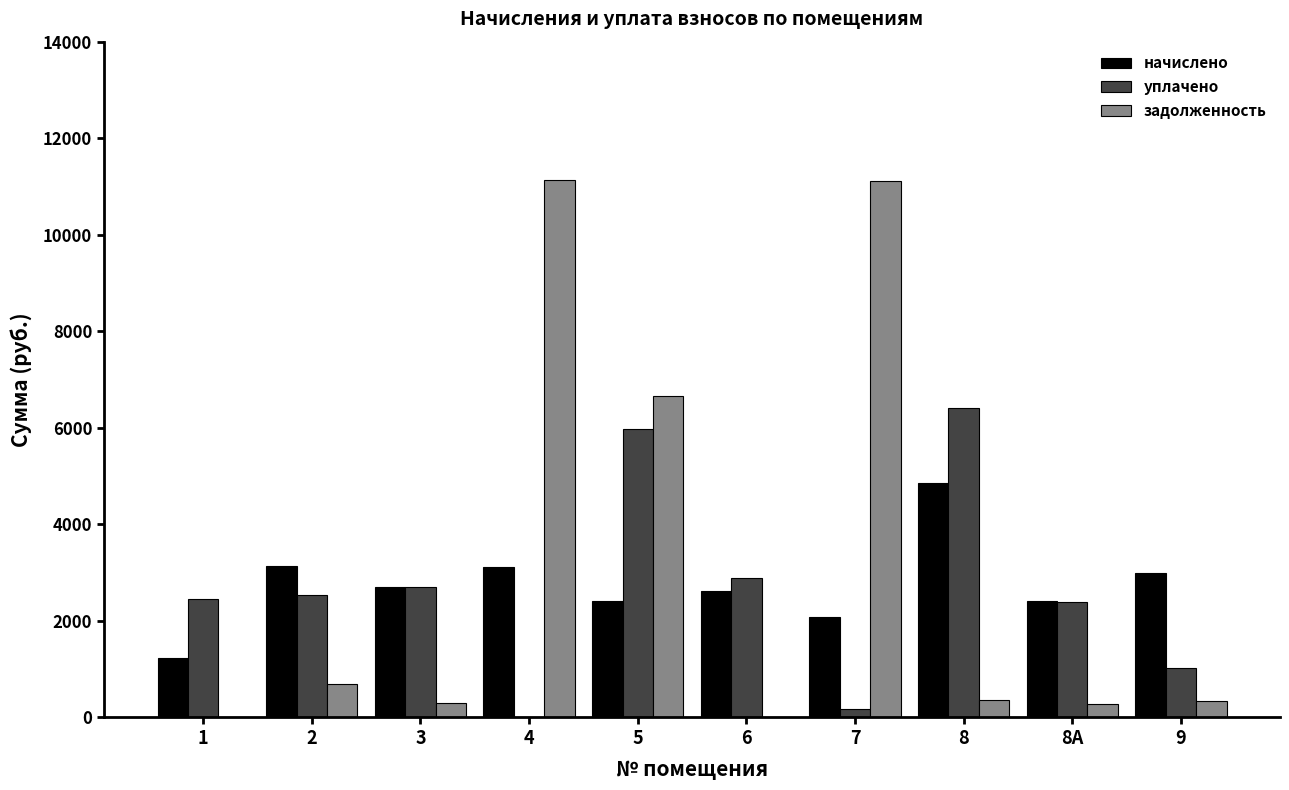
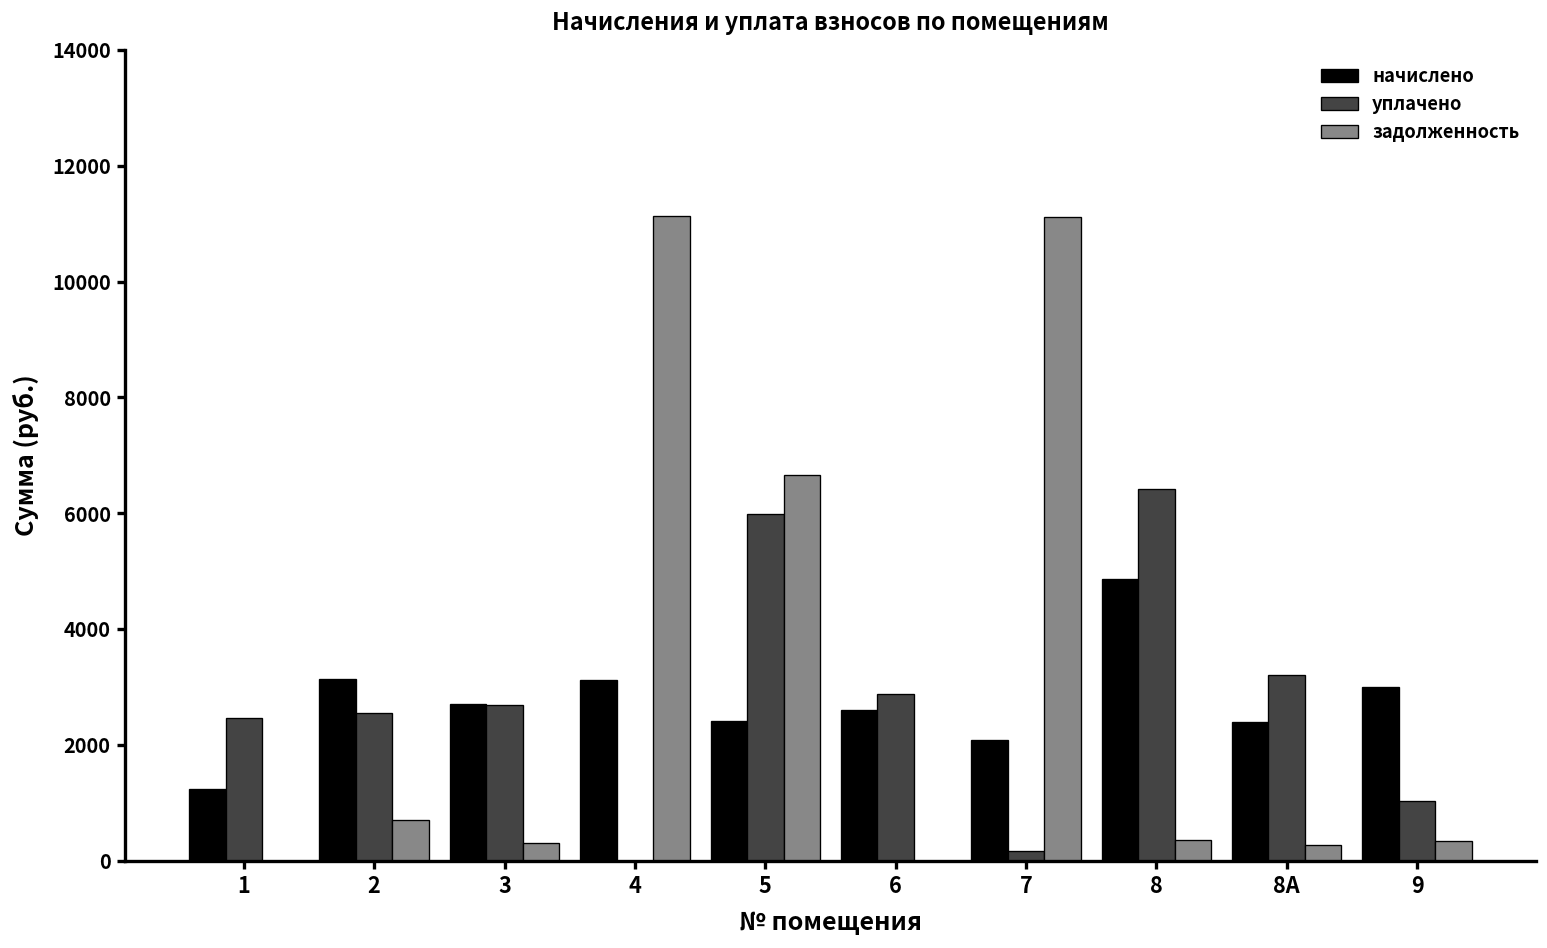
уплачено, 8А: 2400 -> 3200
